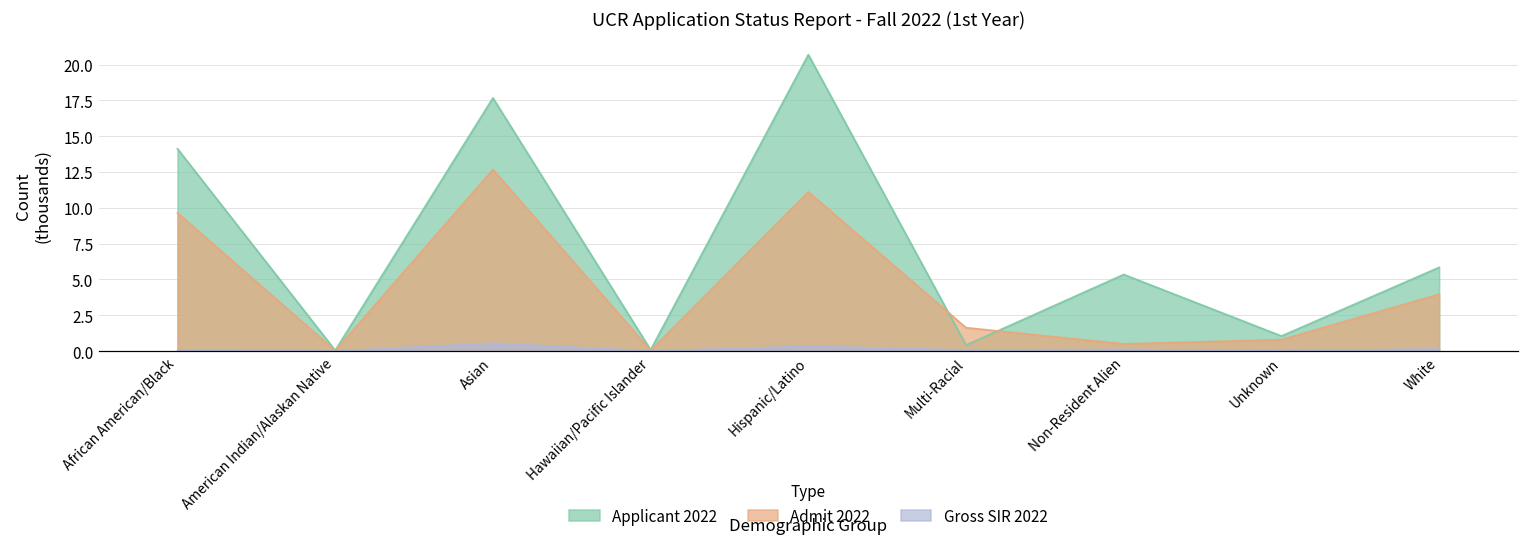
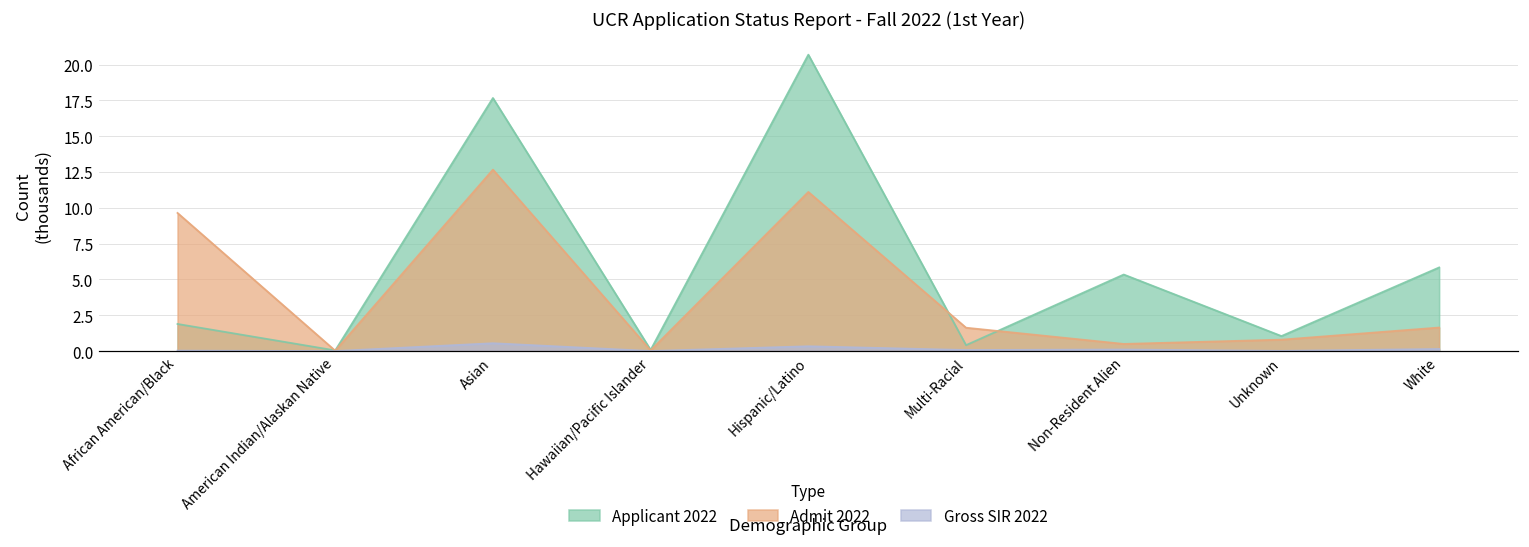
Applicant 2022, African American/Black: 14.1 -> 1.9
Admit 2022, White: 4.0 -> 1.6
